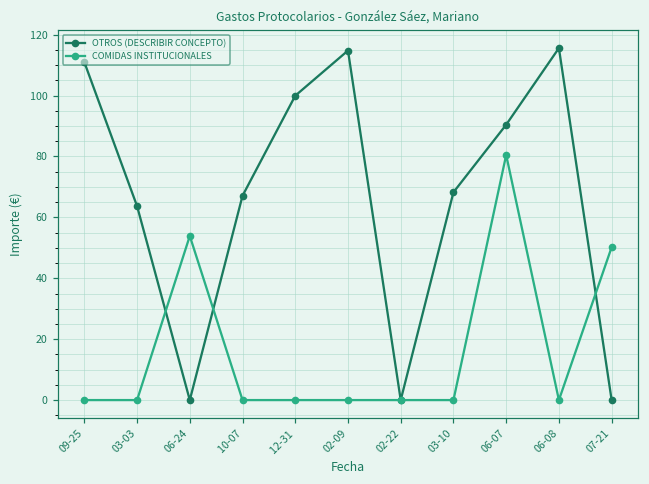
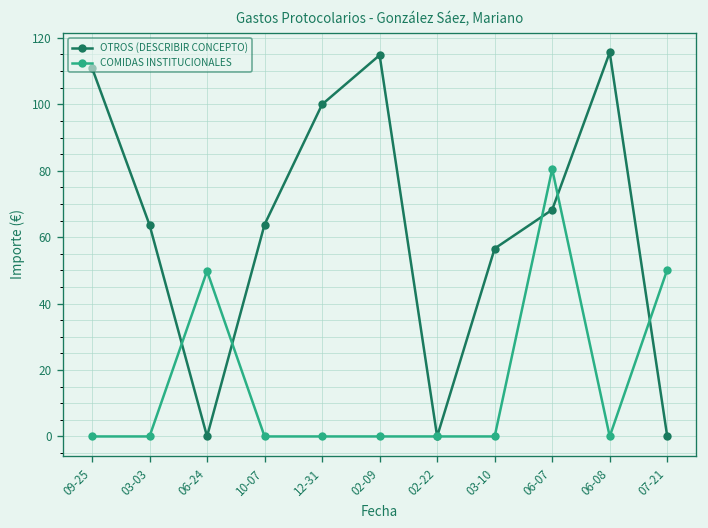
COMIDAS INSTITUCIONALES, 06-24: 54 -> 50
OTROS (DESCRIBIR CONCEPTO), 10-07: 67 -> 64
OTROS (DESCRIBIR CONCEPTO), 03-10: 68 -> 57
OTROS (DESCRIBIR CONCEPTO), 06-07: 90 -> 68
